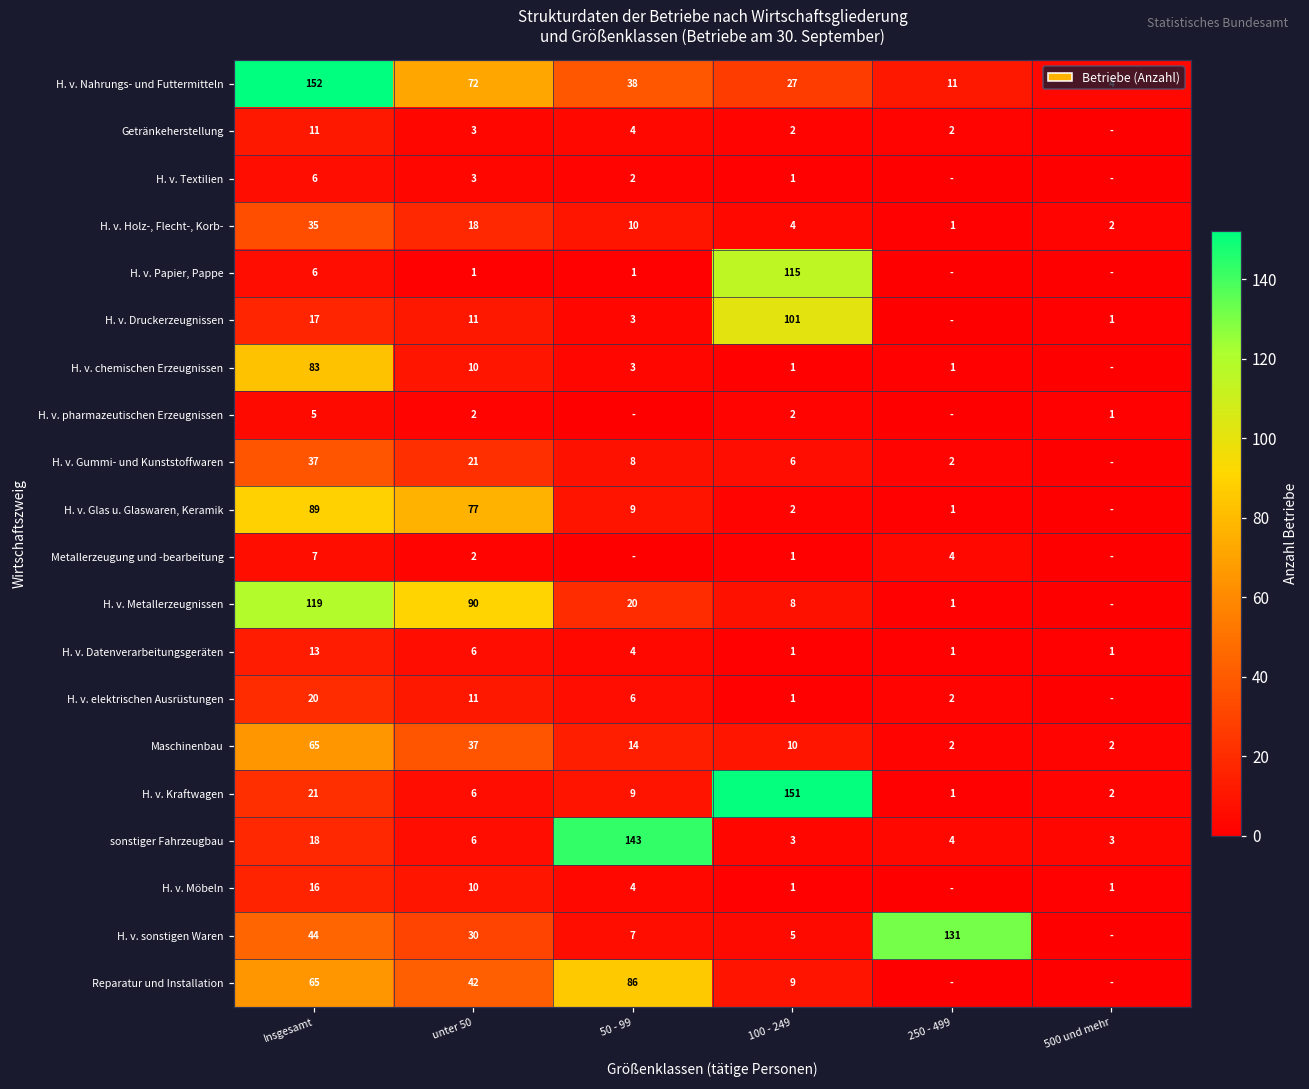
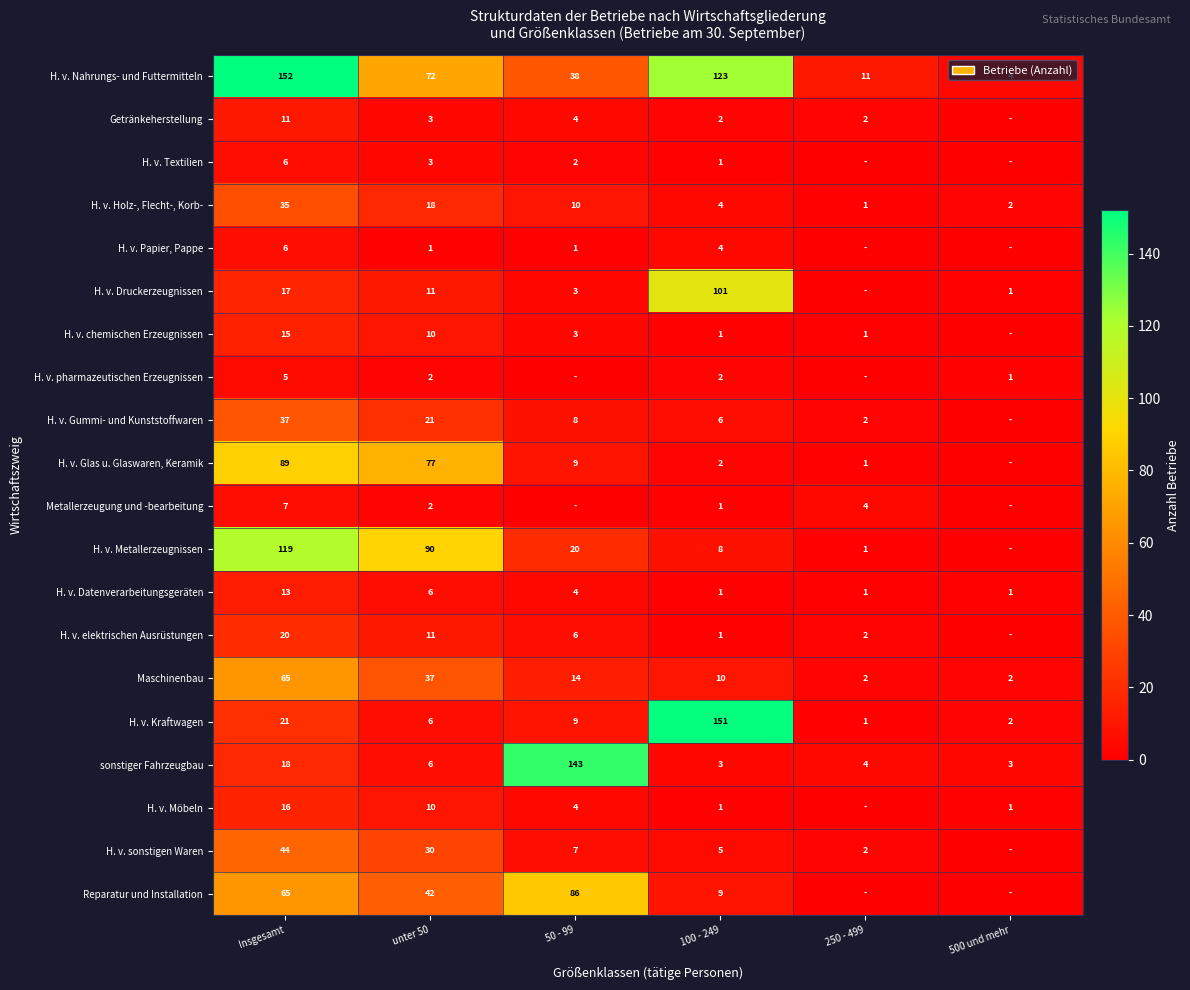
H. v. Nahrungs- und Futtermitteln, 100 - 249: 27 -> 123
H. v. Papier, Pappe, 100 - 249: 115 -> 4
H. v. chemischen Erzeugnissen, Insgesamt: 83 -> 15
H. v. sonstigen Waren, 250 - 499: 131 -> 2
